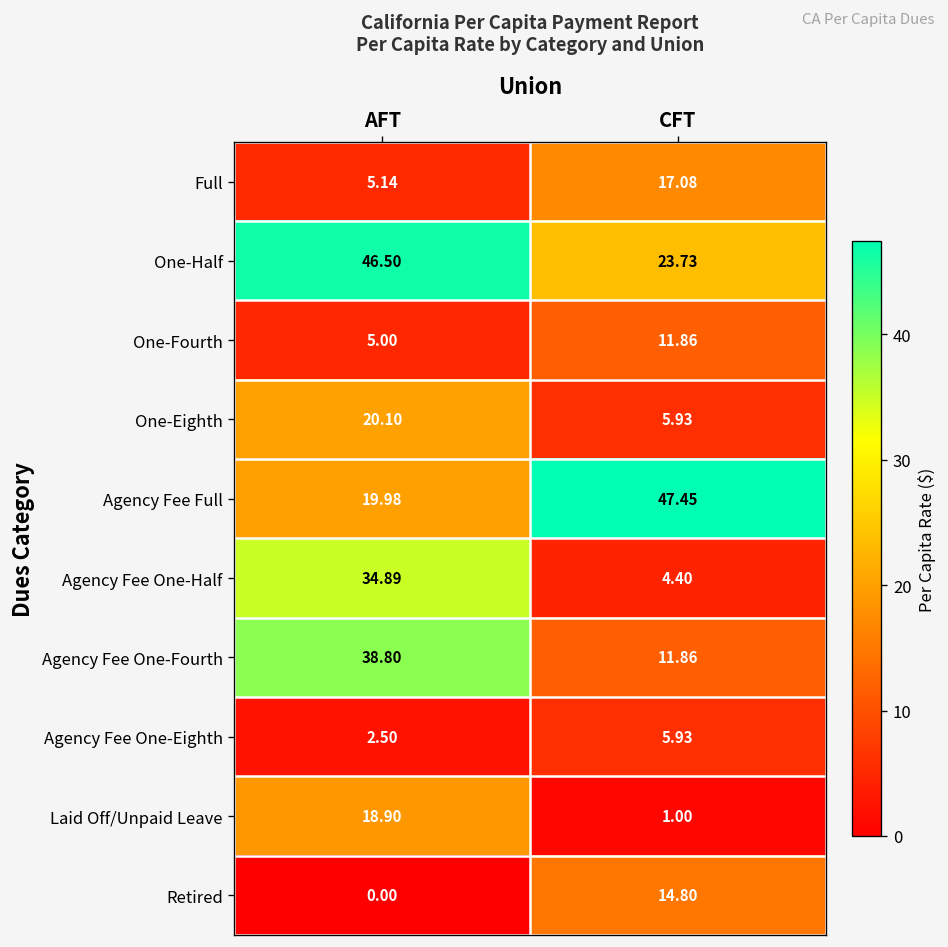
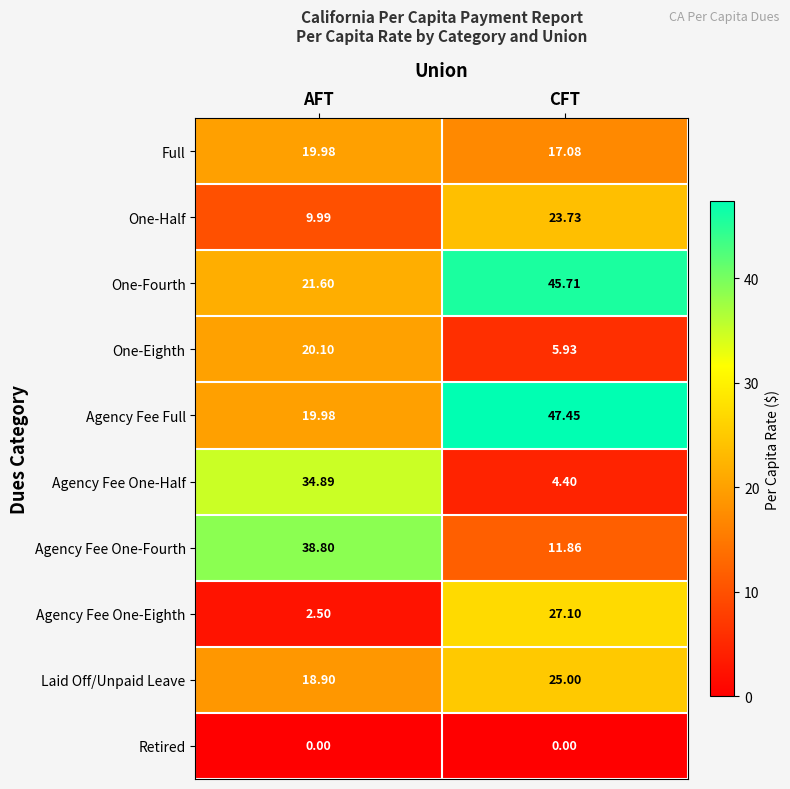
Full, AFT: 5.14 -> 19.98
One-Half, AFT: 46.50 -> 9.99
One-Fourth, AFT: 5.00 -> 21.60
One-Fourth, CFT: 11.86 -> 45.71
Agency Fee One-Eighth, CFT: 5.93 -> 27.10
Laid Off/Unpaid Leave, CFT: 1.00 -> 25.00
Retired, CFT: 14.80 -> 0.00
